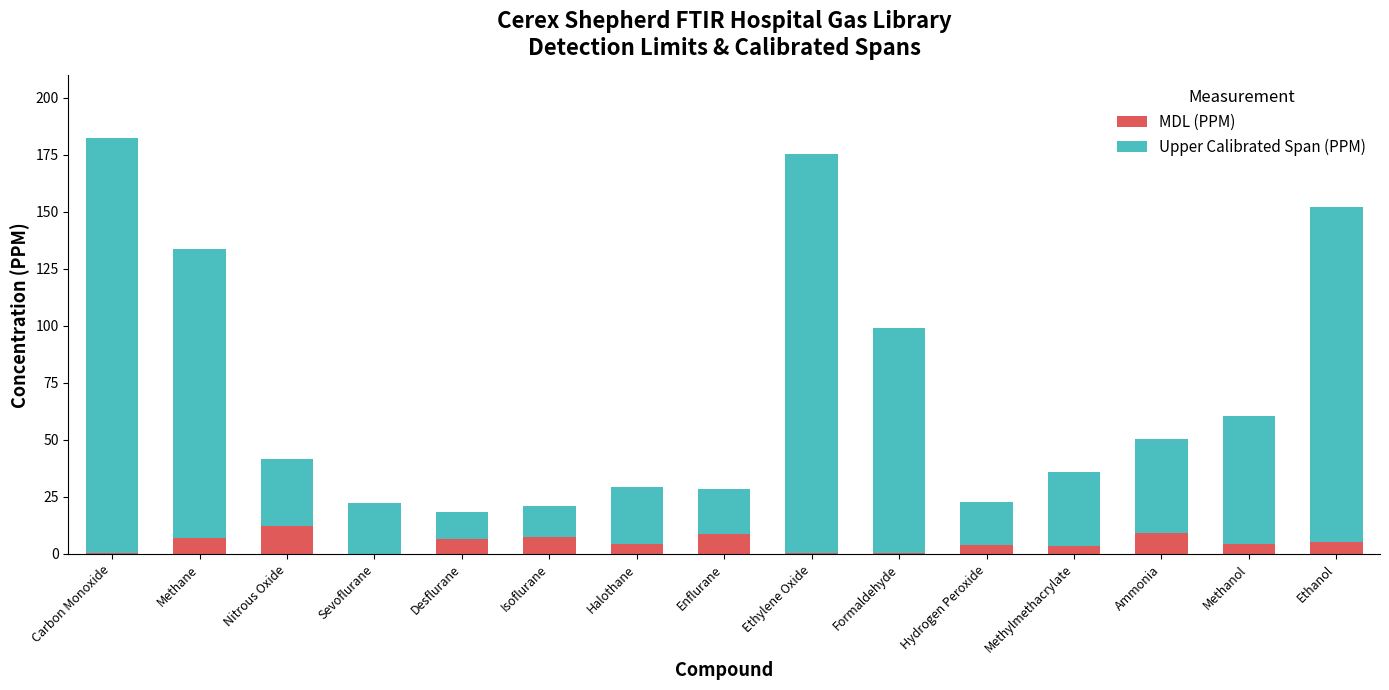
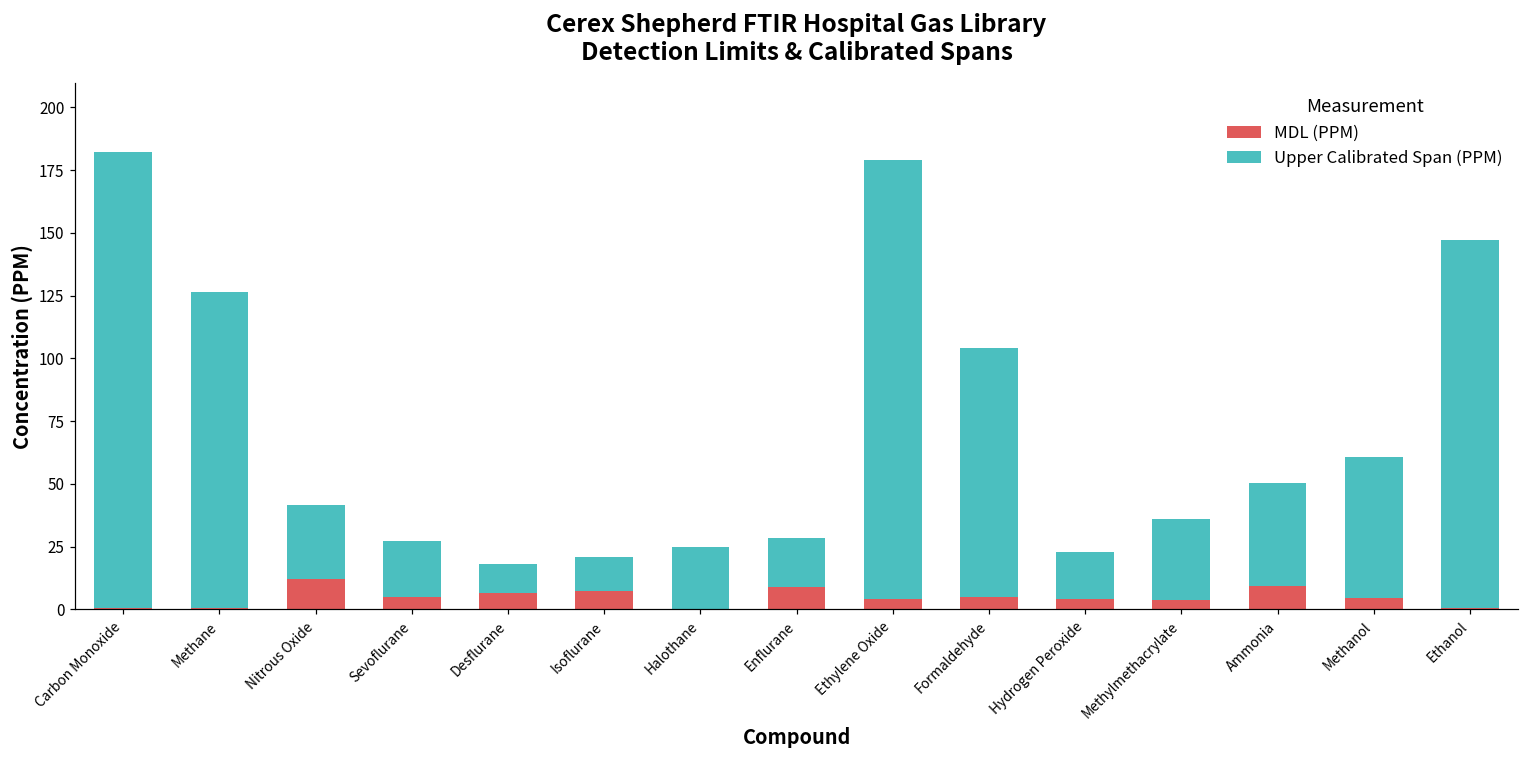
MDL (PPM), Methane: 7 -> 0
MDL (PPM), Sevoflurane: 0 -> 5
MDL (PPM), Halothane: 4 -> 0
MDL (PPM), Ethylene Oxide: 1 -> 4
MDL (PPM), Formaldehyde: 0 -> 5
MDL (PPM), Ethanol: 5 -> 0
